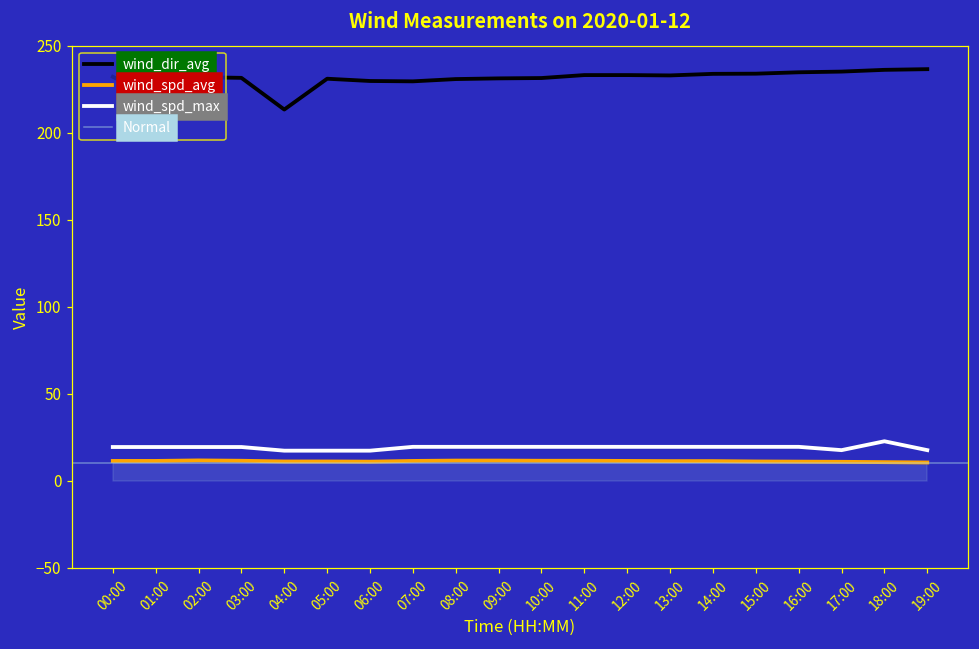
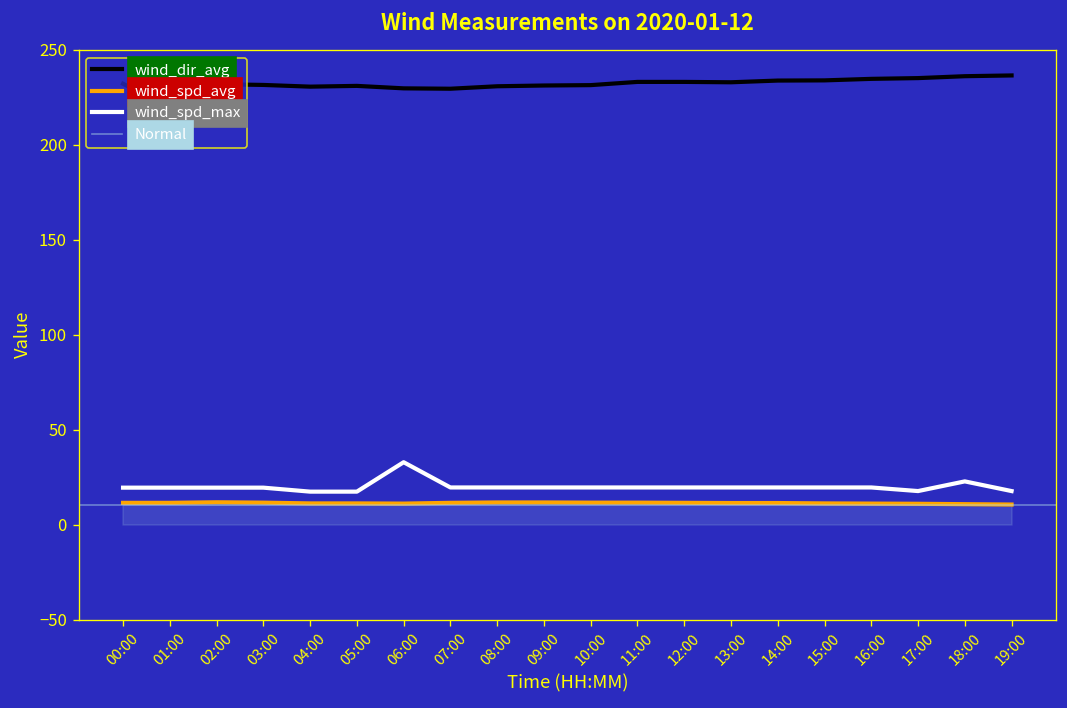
wind_dir_avg, 04:00: 213 -> 231
wind_spd_max, 06:00: 17 -> 33
